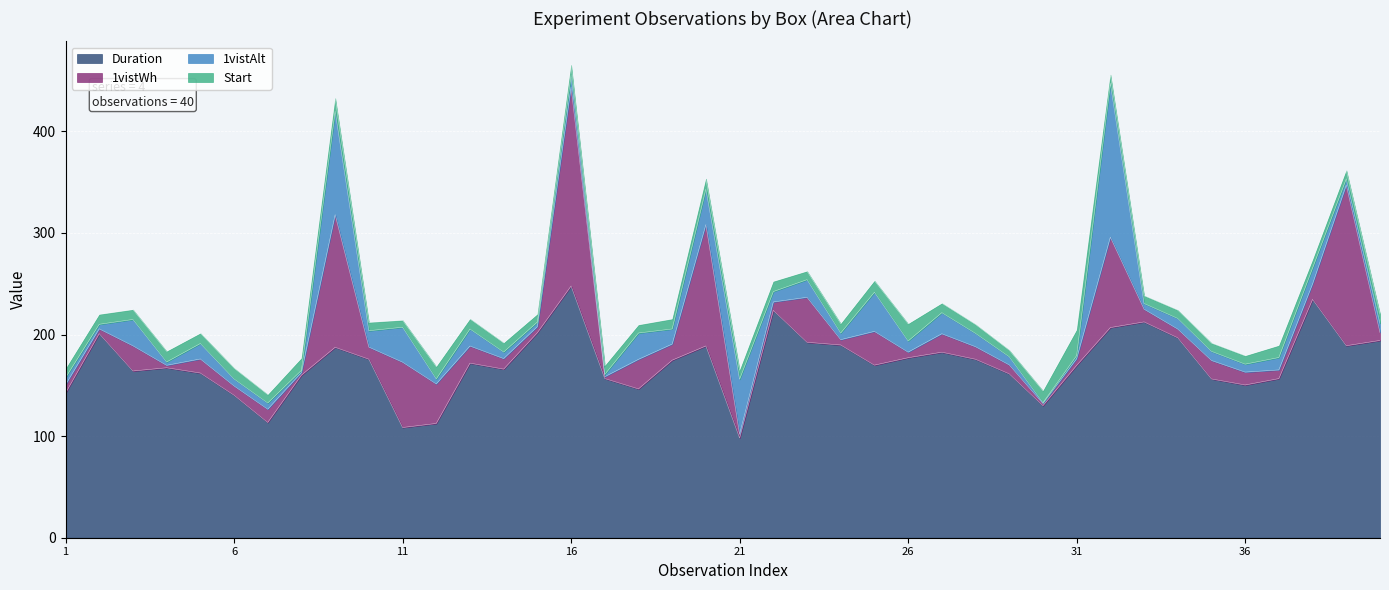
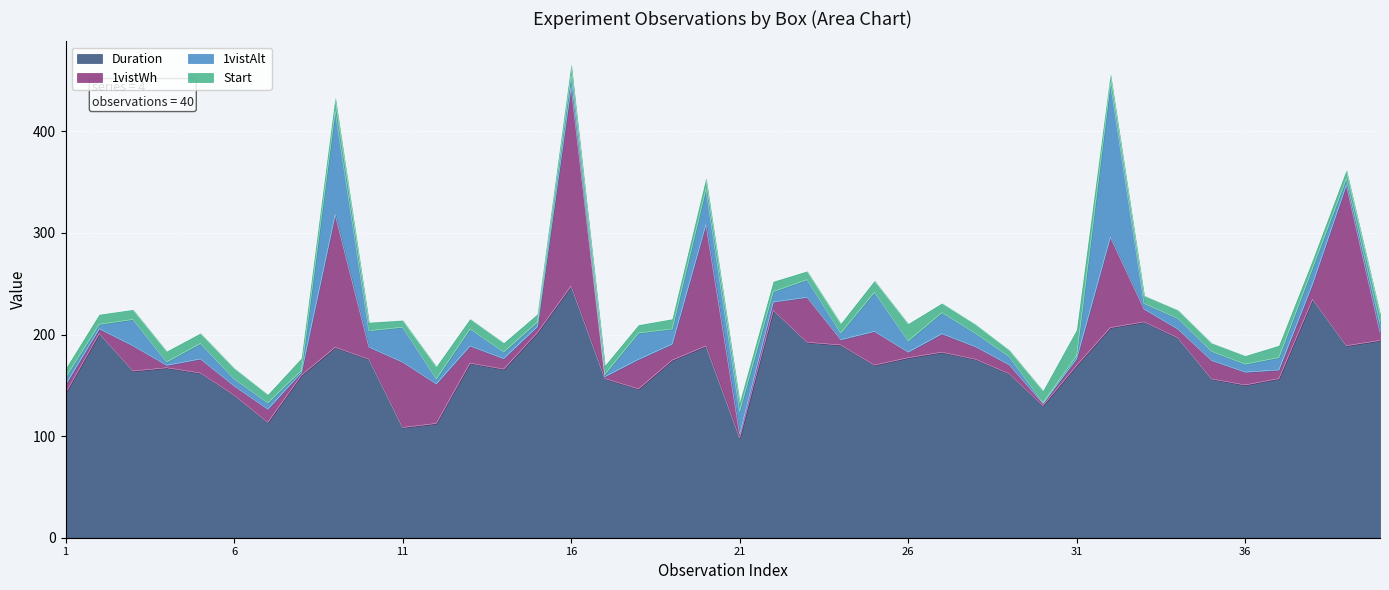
1vistAlt, 21: 54 -> 23
